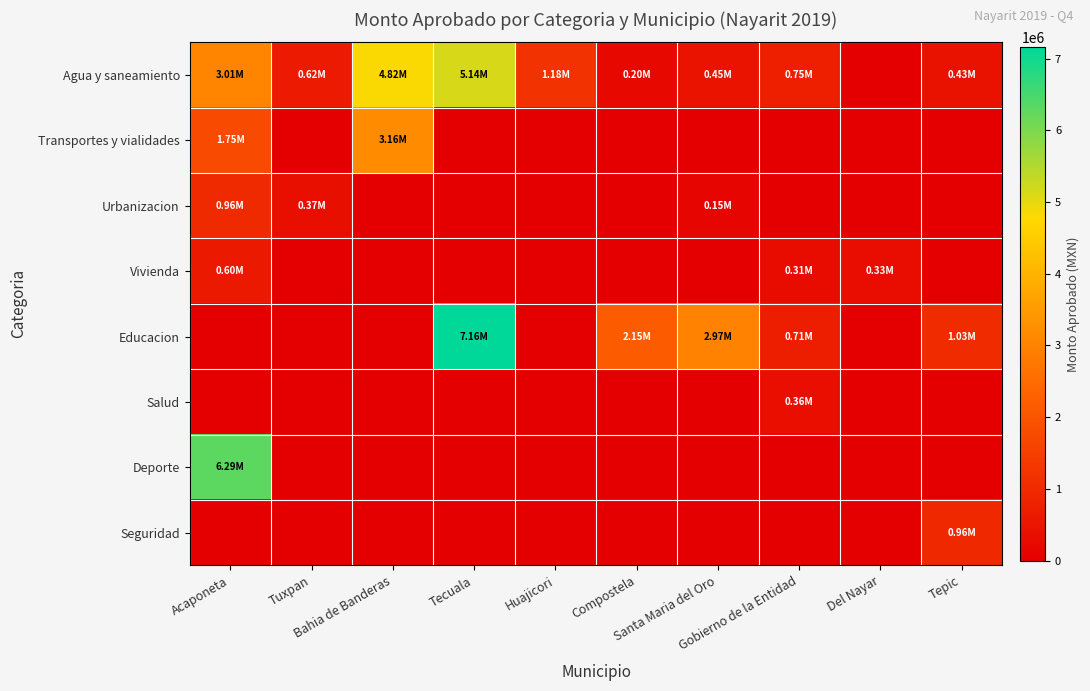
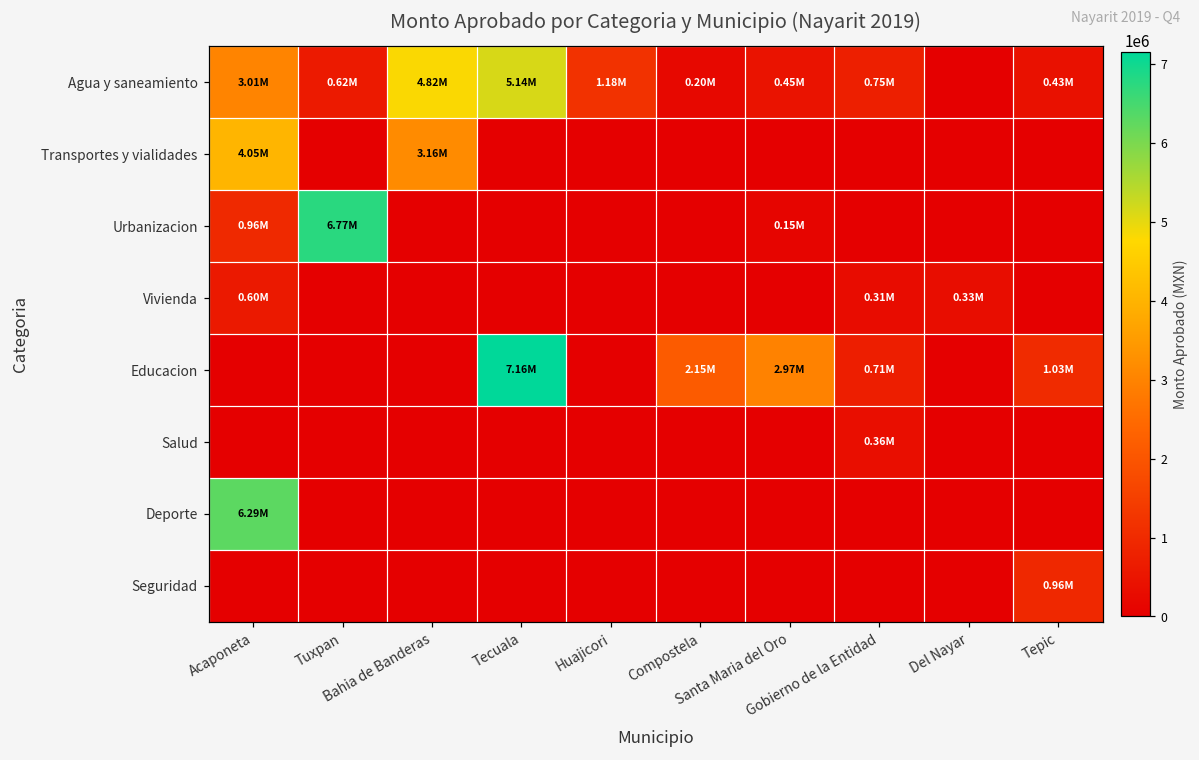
Transportes y vialidades, Acaponeta: 1.75M -> 4.05M
Urbanizacion, Tuxpan: 0.37M -> 6.77M
